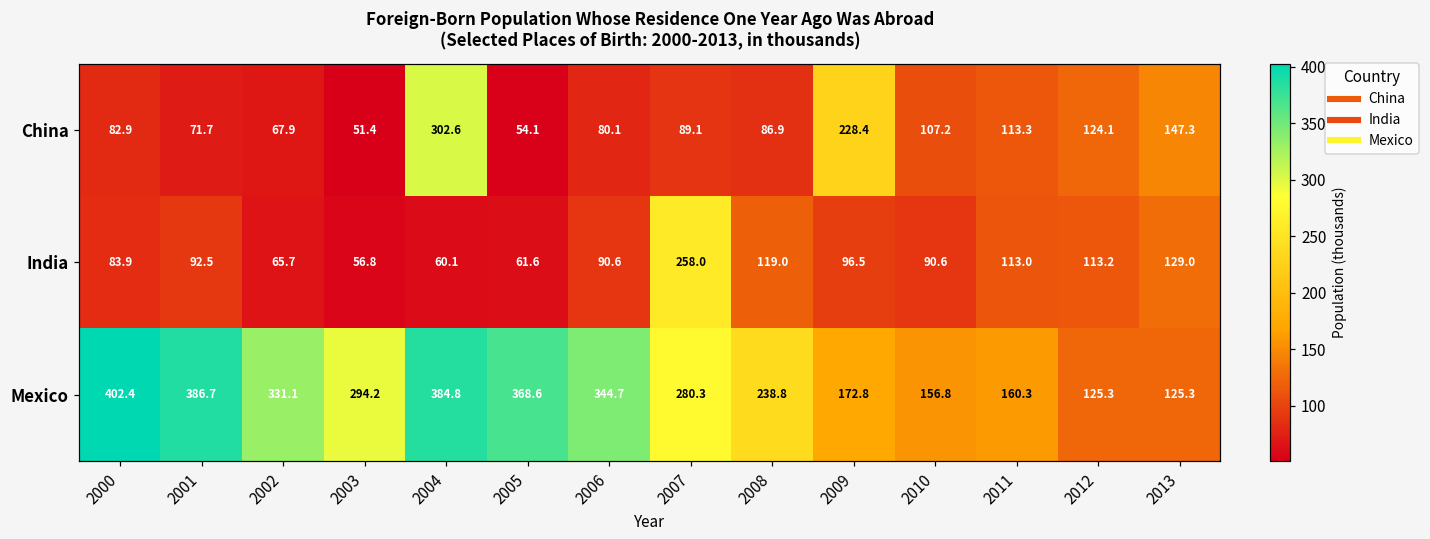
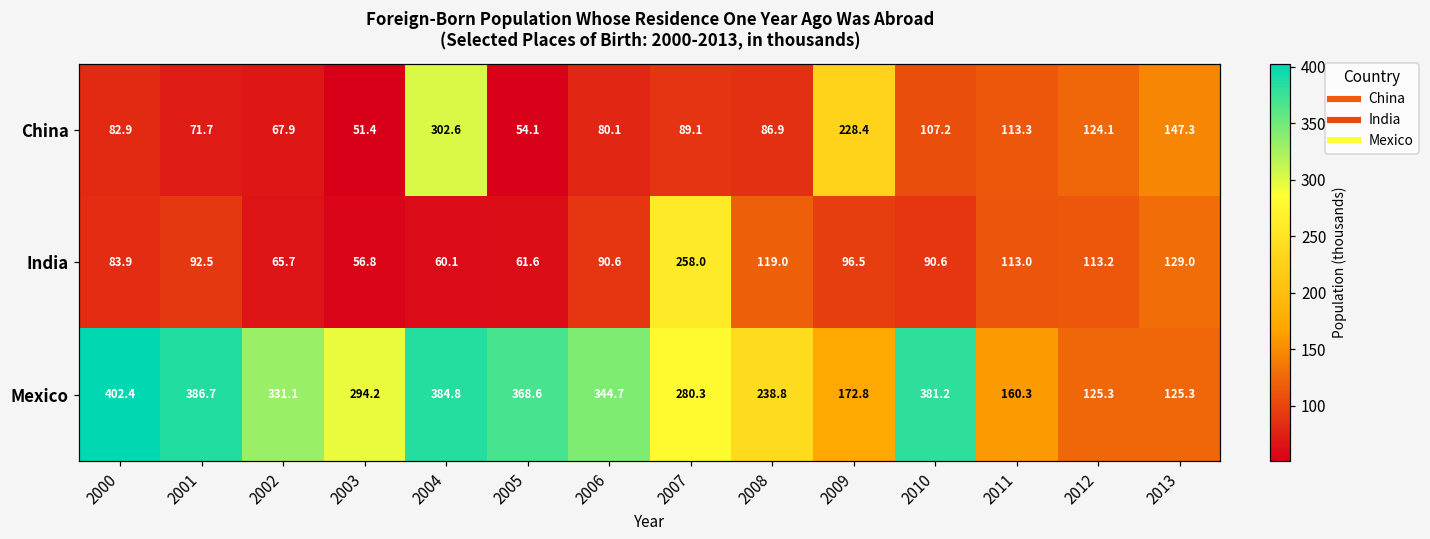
Mexico, 2010: 156.8 -> 381.2
